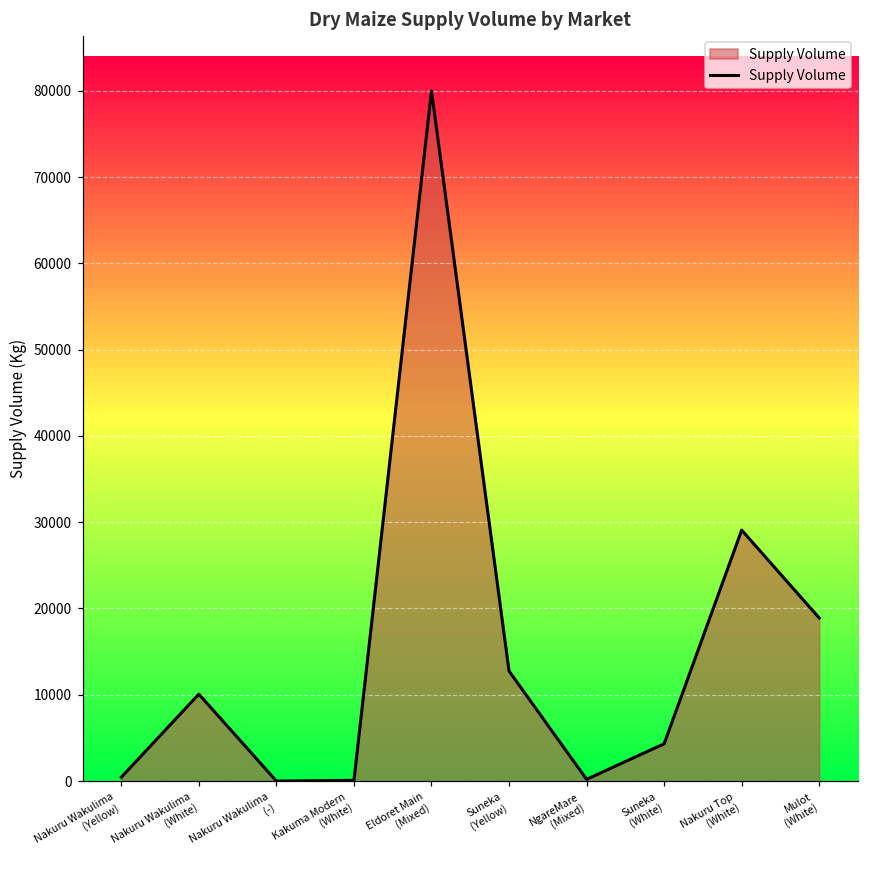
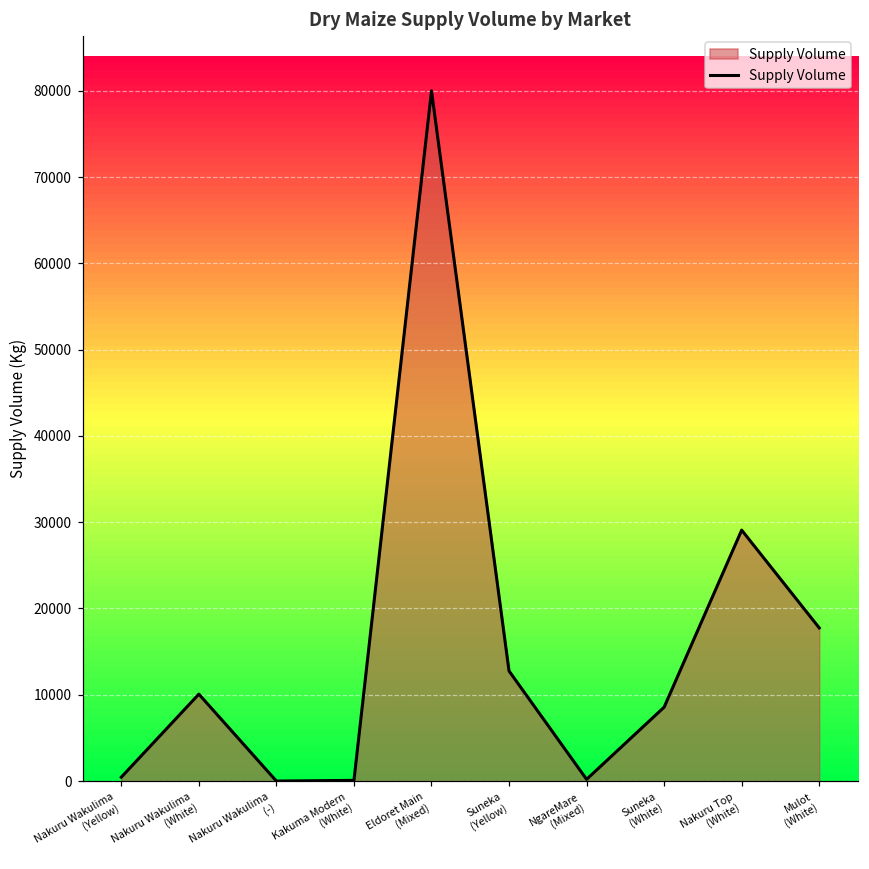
Suneka (White): 4000 -> 9000
Mulot (White): 19000 -> 18000
